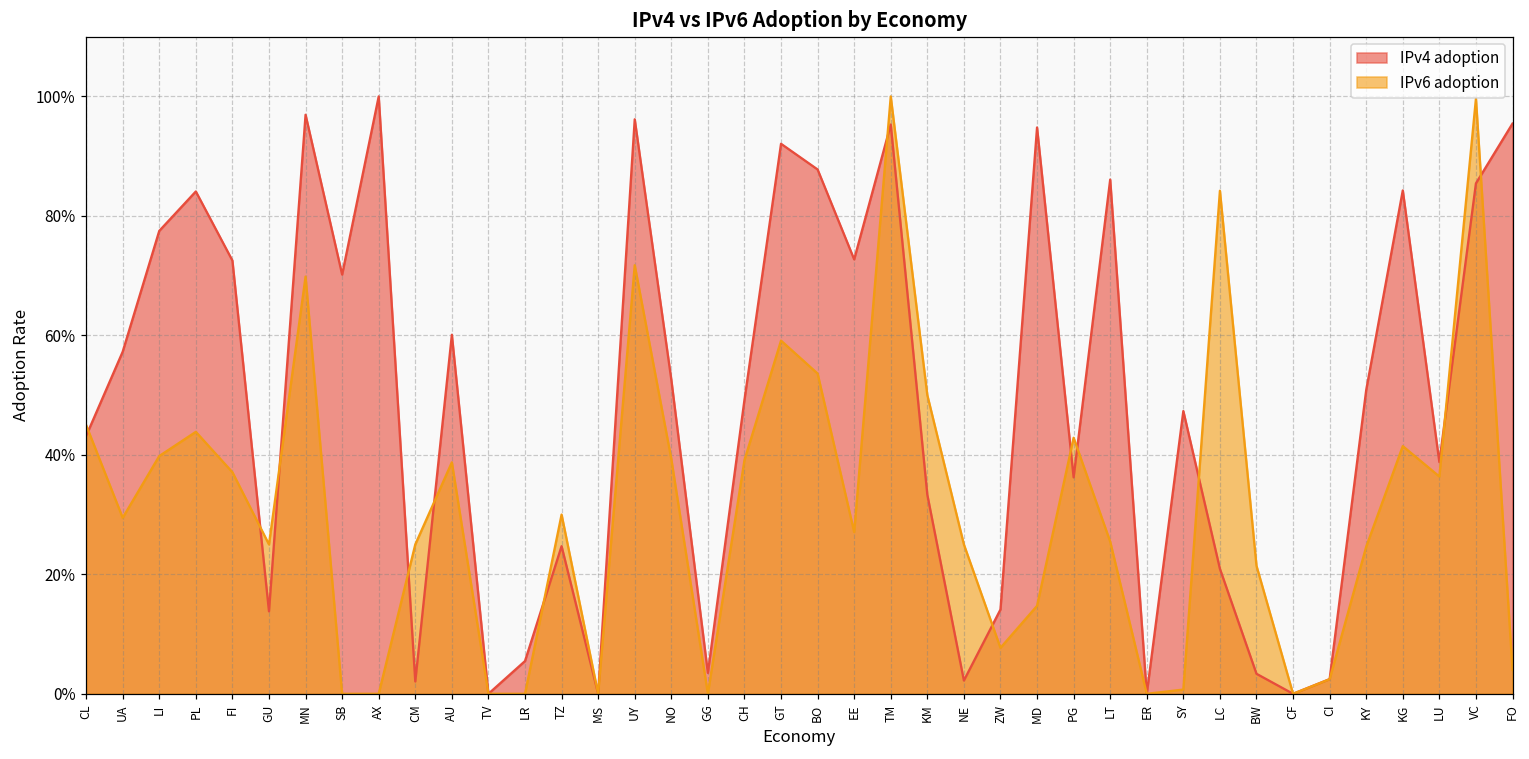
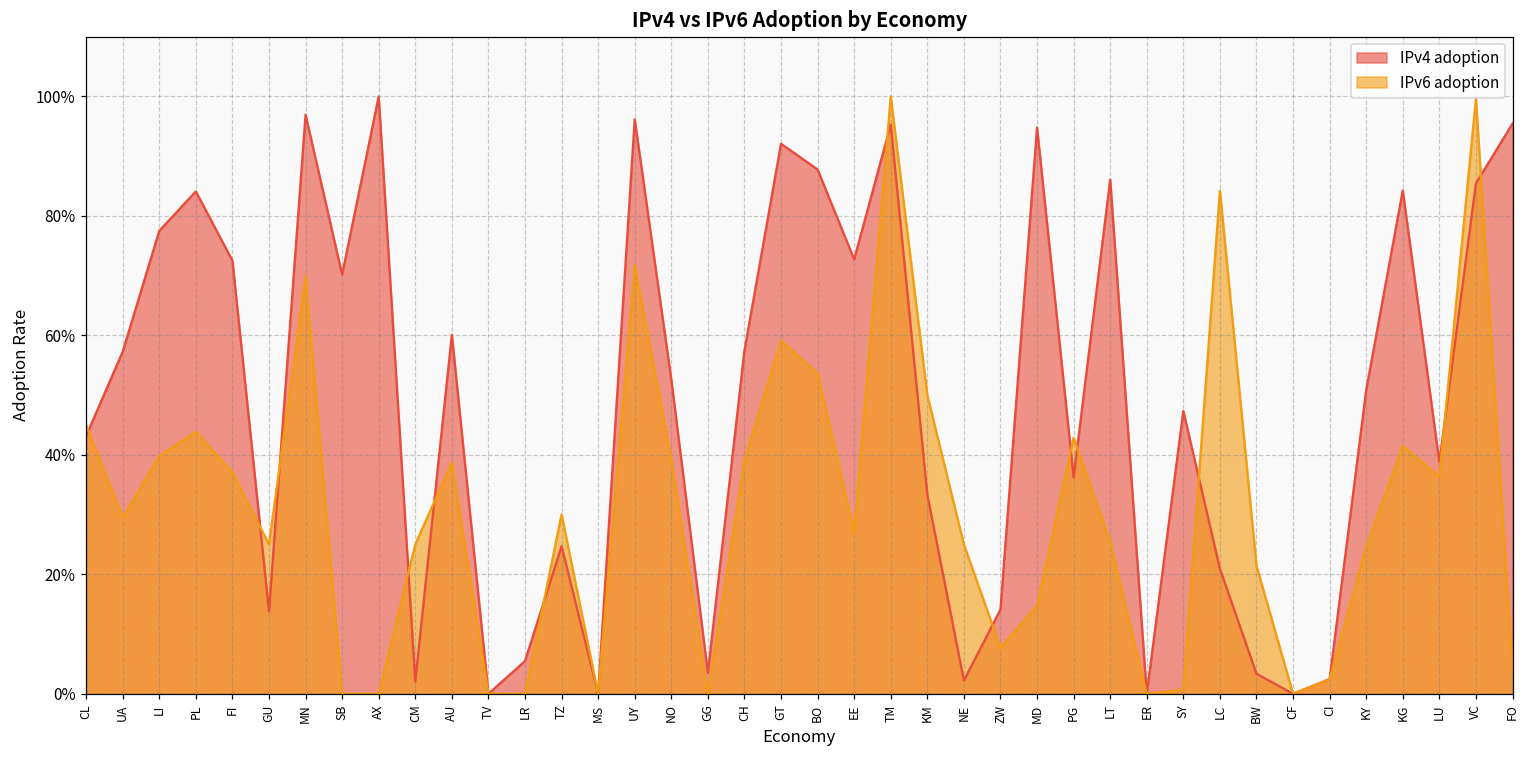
IPv4 adoption, CH: 49% -> 57%
